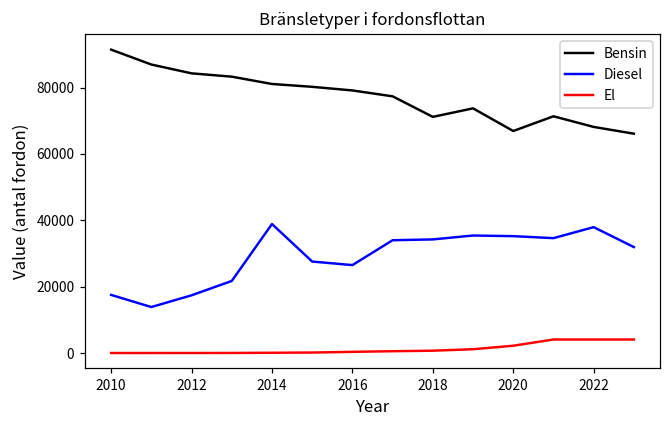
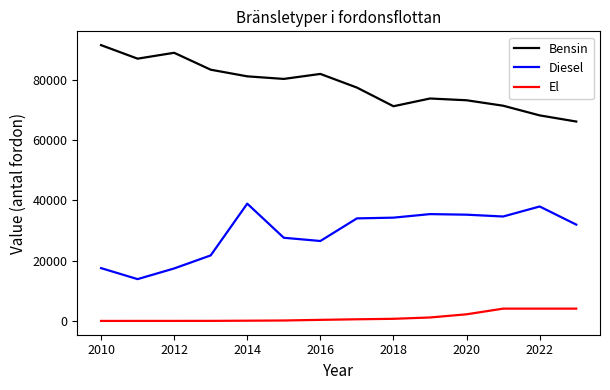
Bensin, 2012: 84000 -> 89000
Bensin, 2016: 79000 -> 82000
Bensin, 2020: 67000 -> 73000
